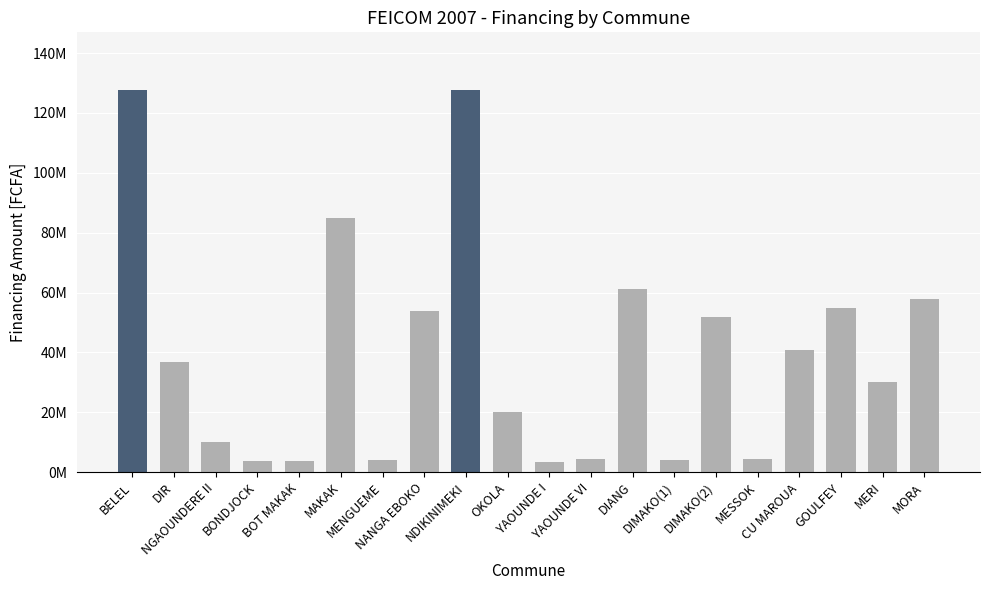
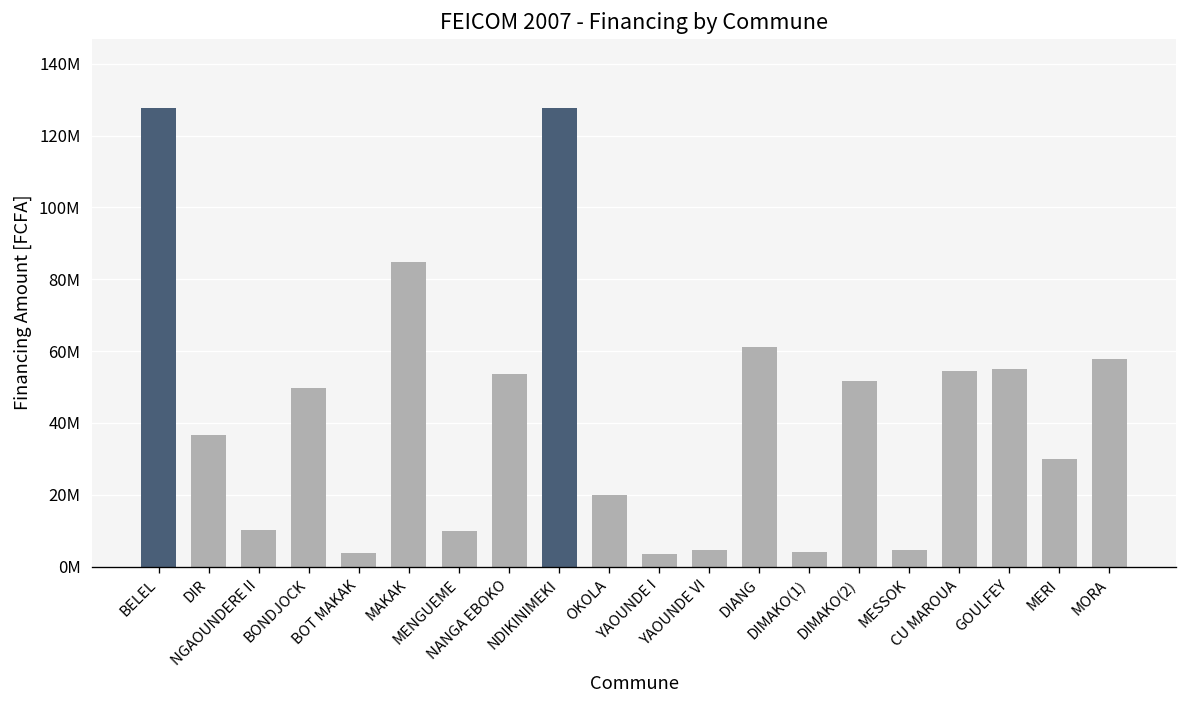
BONDJOCK: 4000000 -> 50000000
MENGUEME: 4000000 -> 10000000
CU MAROUA: 41000000 -> 54000000
